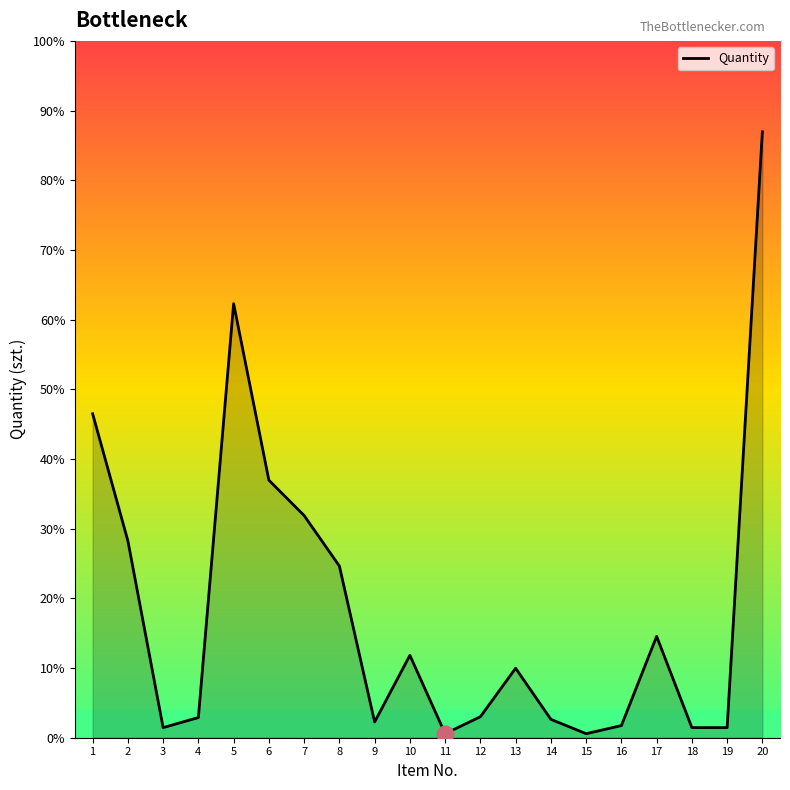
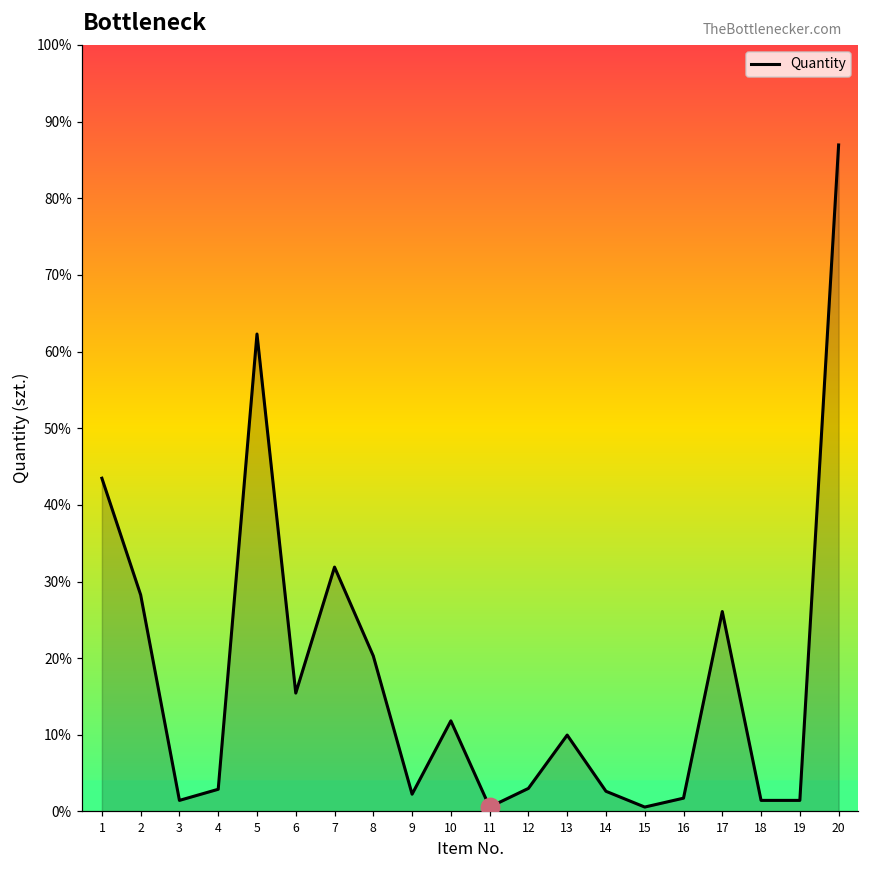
Quantity, 1: 46% -> 43%
Quantity, 6: 37% -> 15%
Quantity, 8: 25% -> 20%
Quantity, 17: 15% -> 26%
